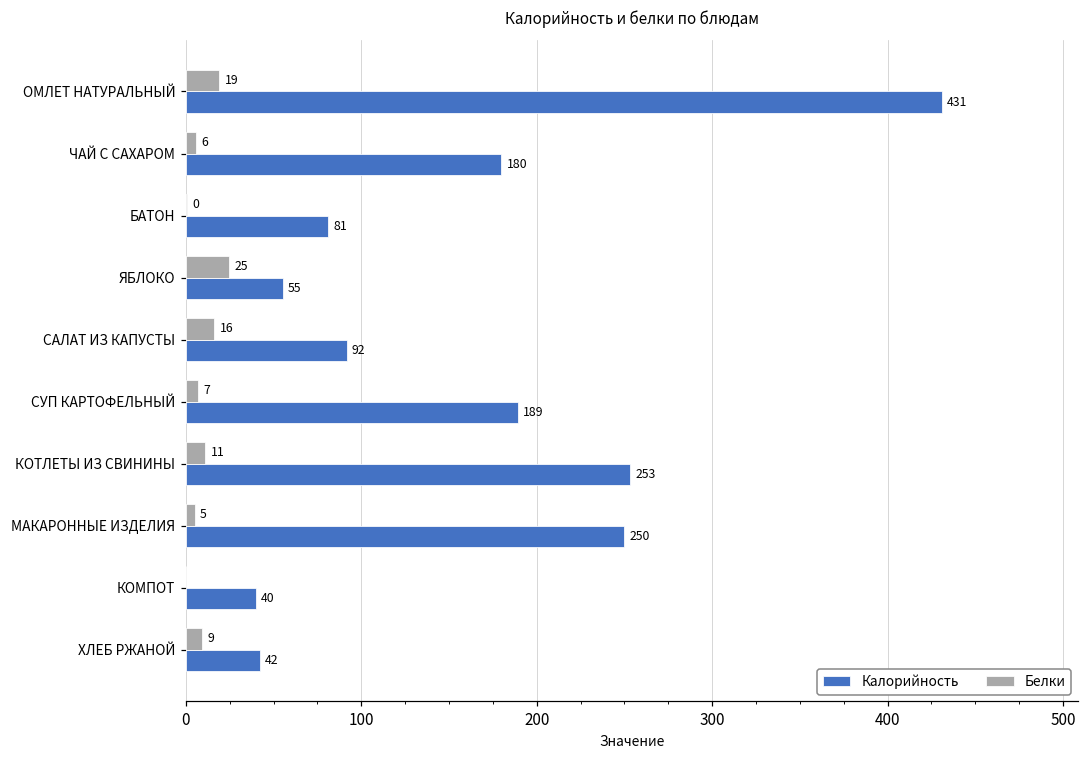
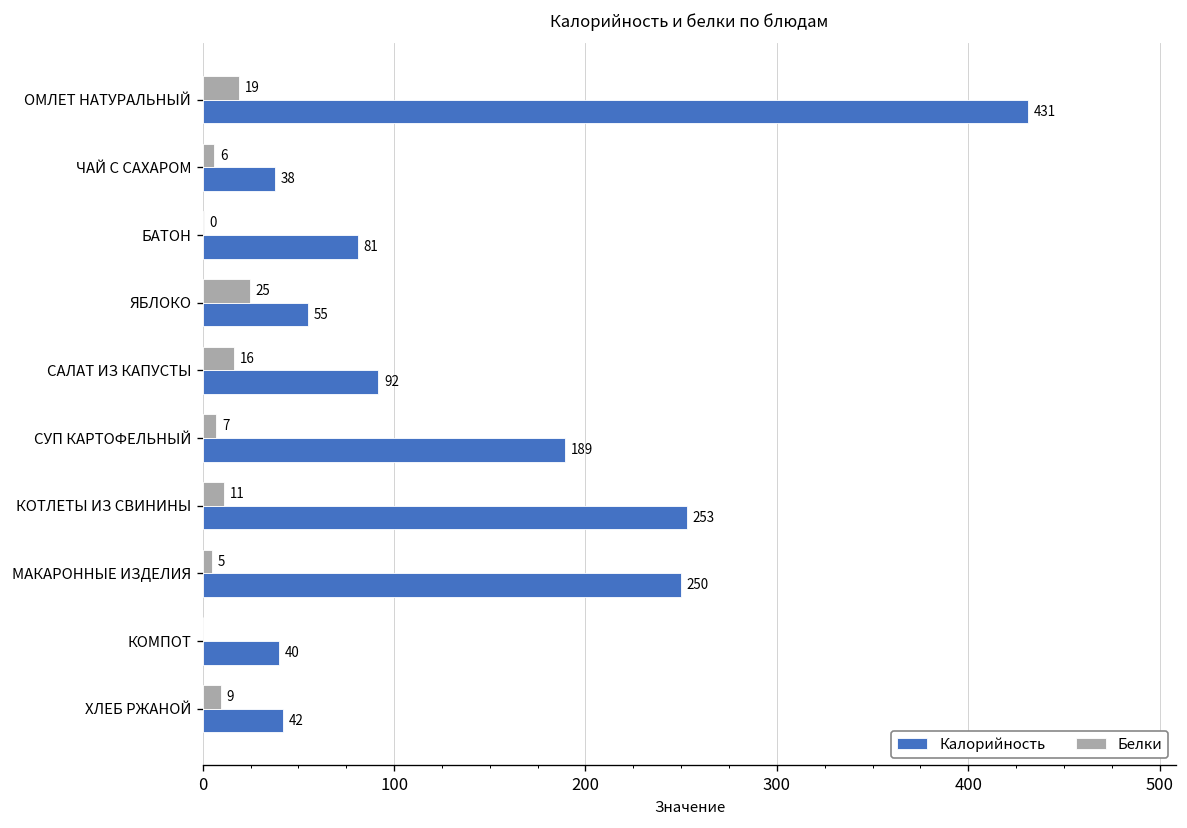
Калорийность, ЧАЙ С САХАРОМ: 180 -> 38
